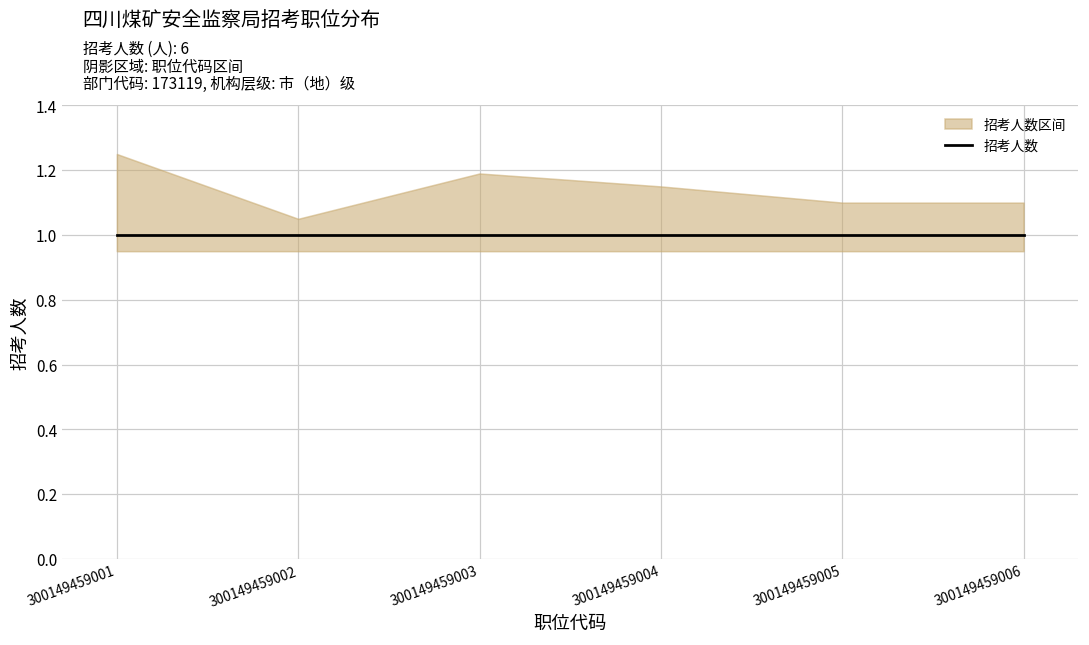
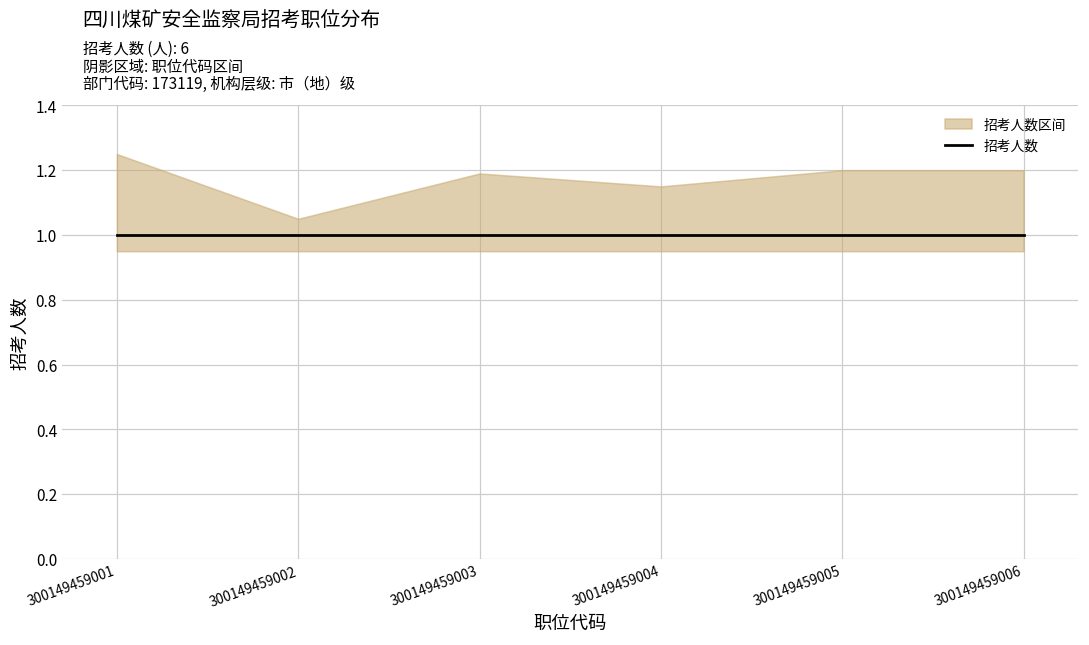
招考人数区间, 300149459005: 1.1 -> 1.2
招考人数区间, 300149459006: 1.1 -> 1.2
